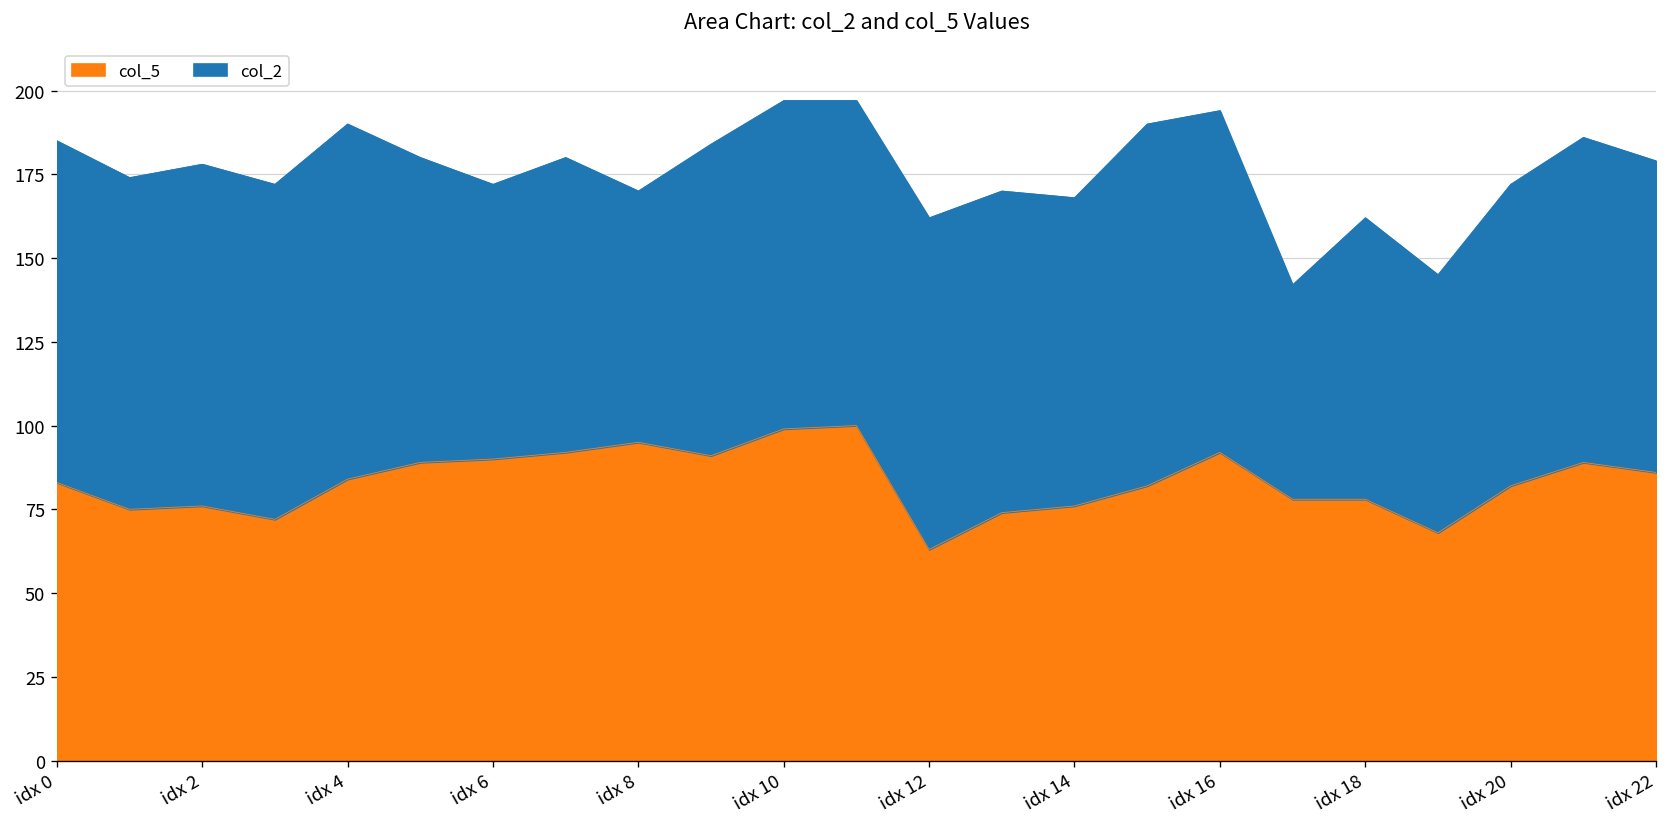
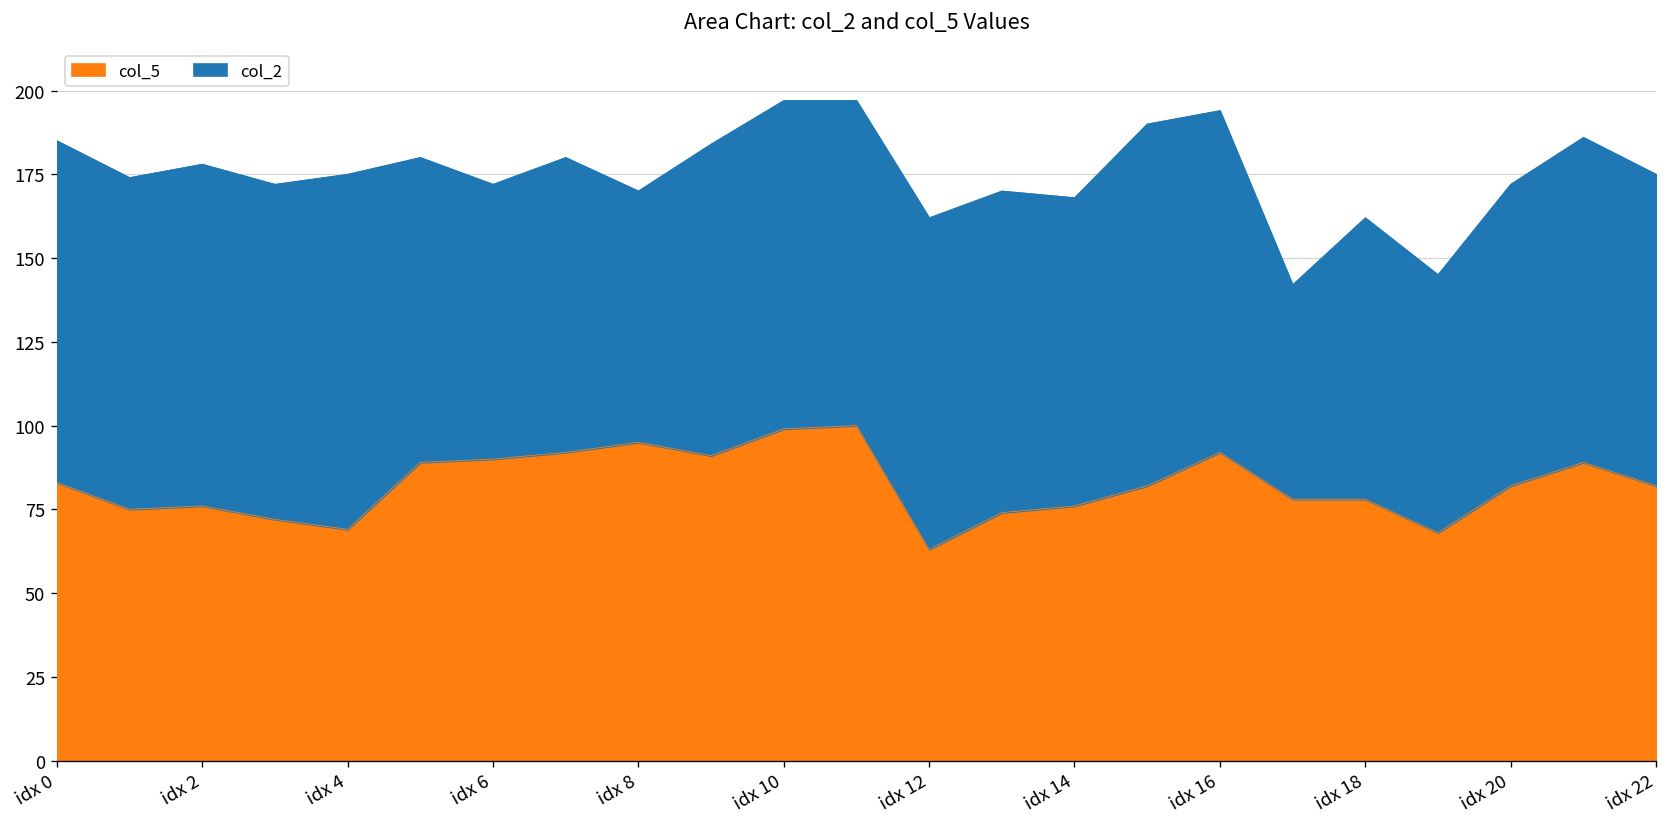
col_5, idx 4: 84 -> 69
col_5, idx 22: 86 -> 82
